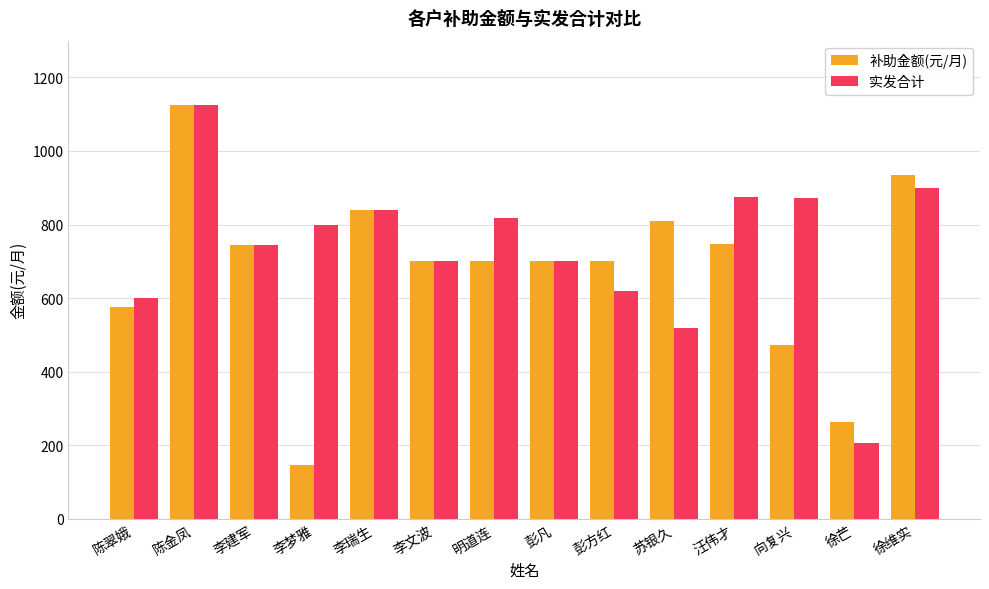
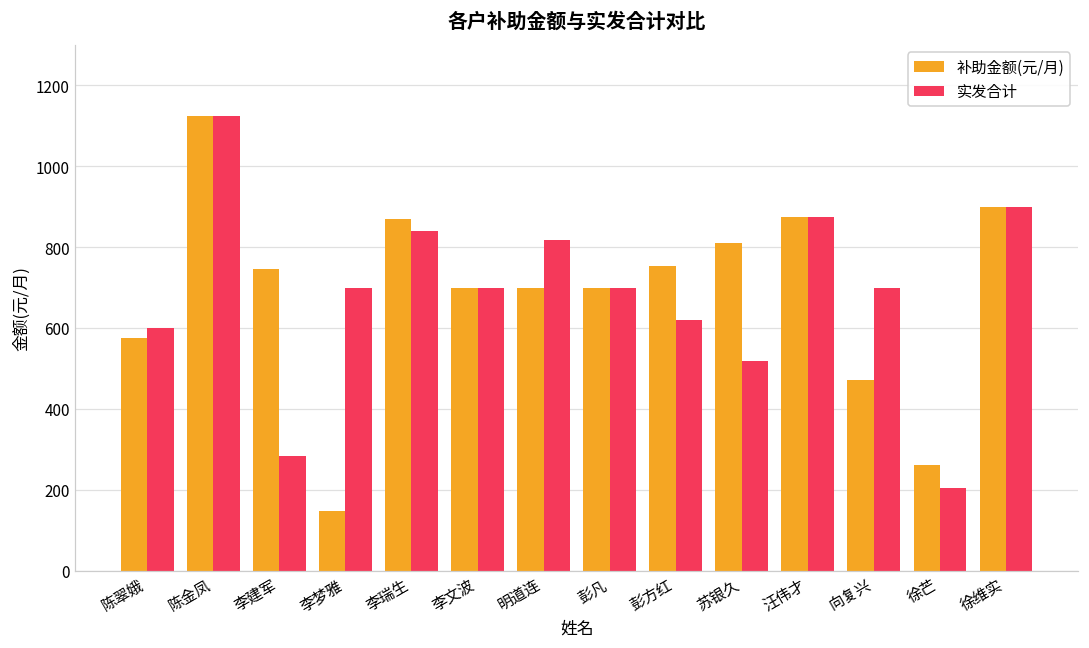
实发合计, 李建军: 750 -> 280
实发合计, 李梦雅: 800 -> 700
补助金额(元/月), 李瑞生: 840 -> 870
补助金额(元/月), 彭方红: 700 -> 750
补助金额(元/月), 汪伟才: 750 -> 880
实发合计, 向复兴: 870 -> 700
补助金额(元/月), 徐维实: 940 -> 900
